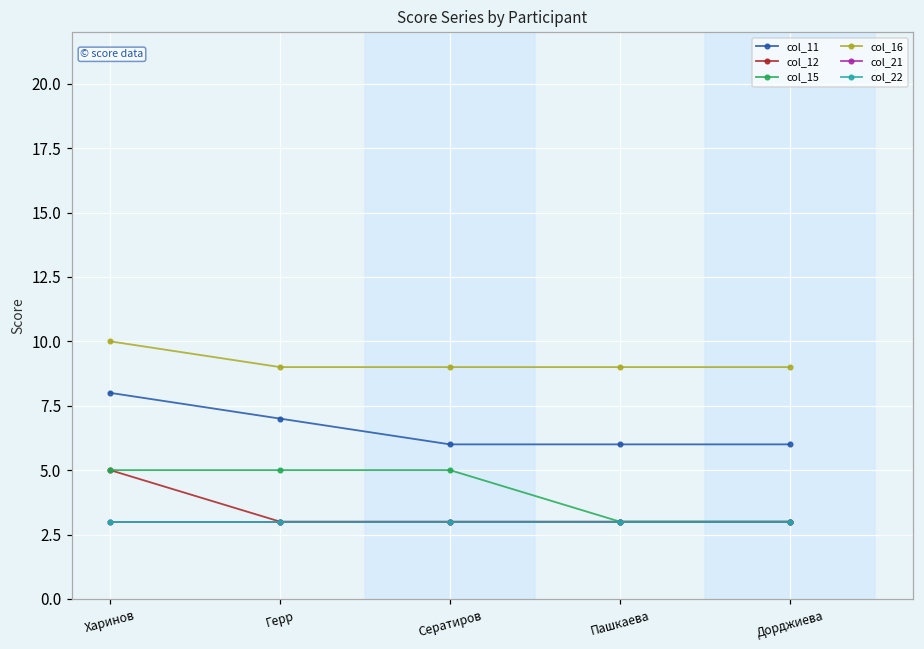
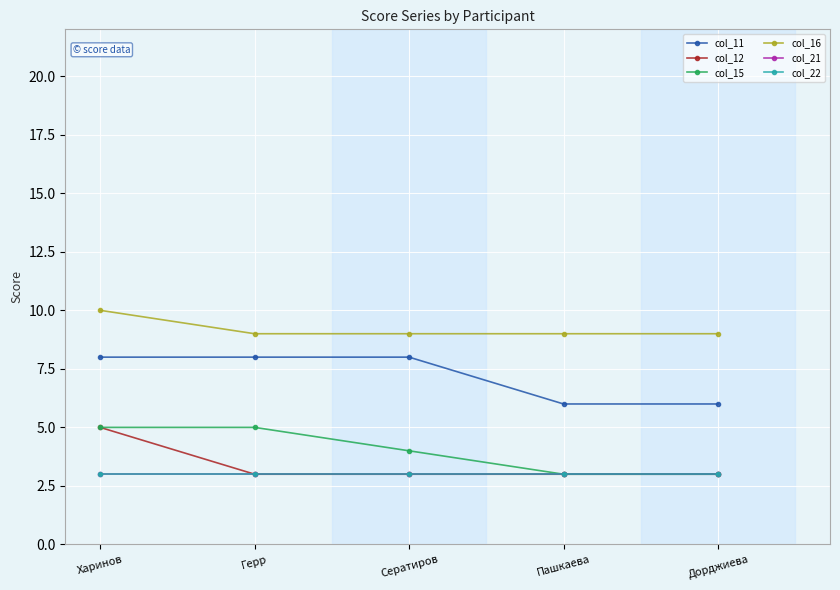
col_11, Герр: 7 -> 8
col_11, Сератиров: 6 -> 8
col_15, Сератиров: 5 -> 4
